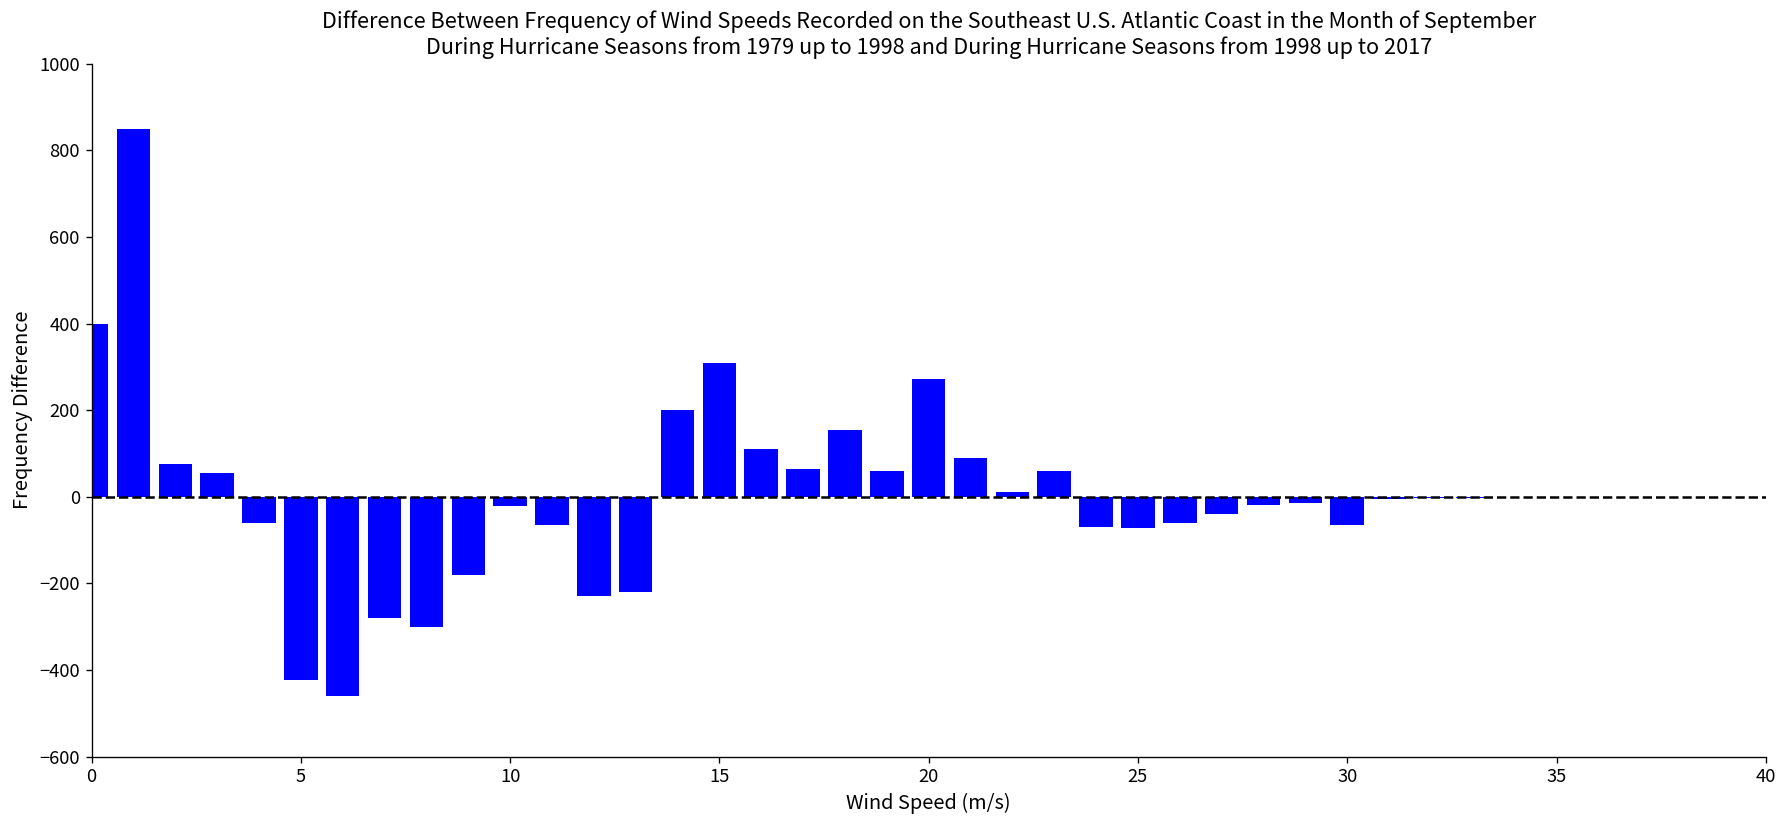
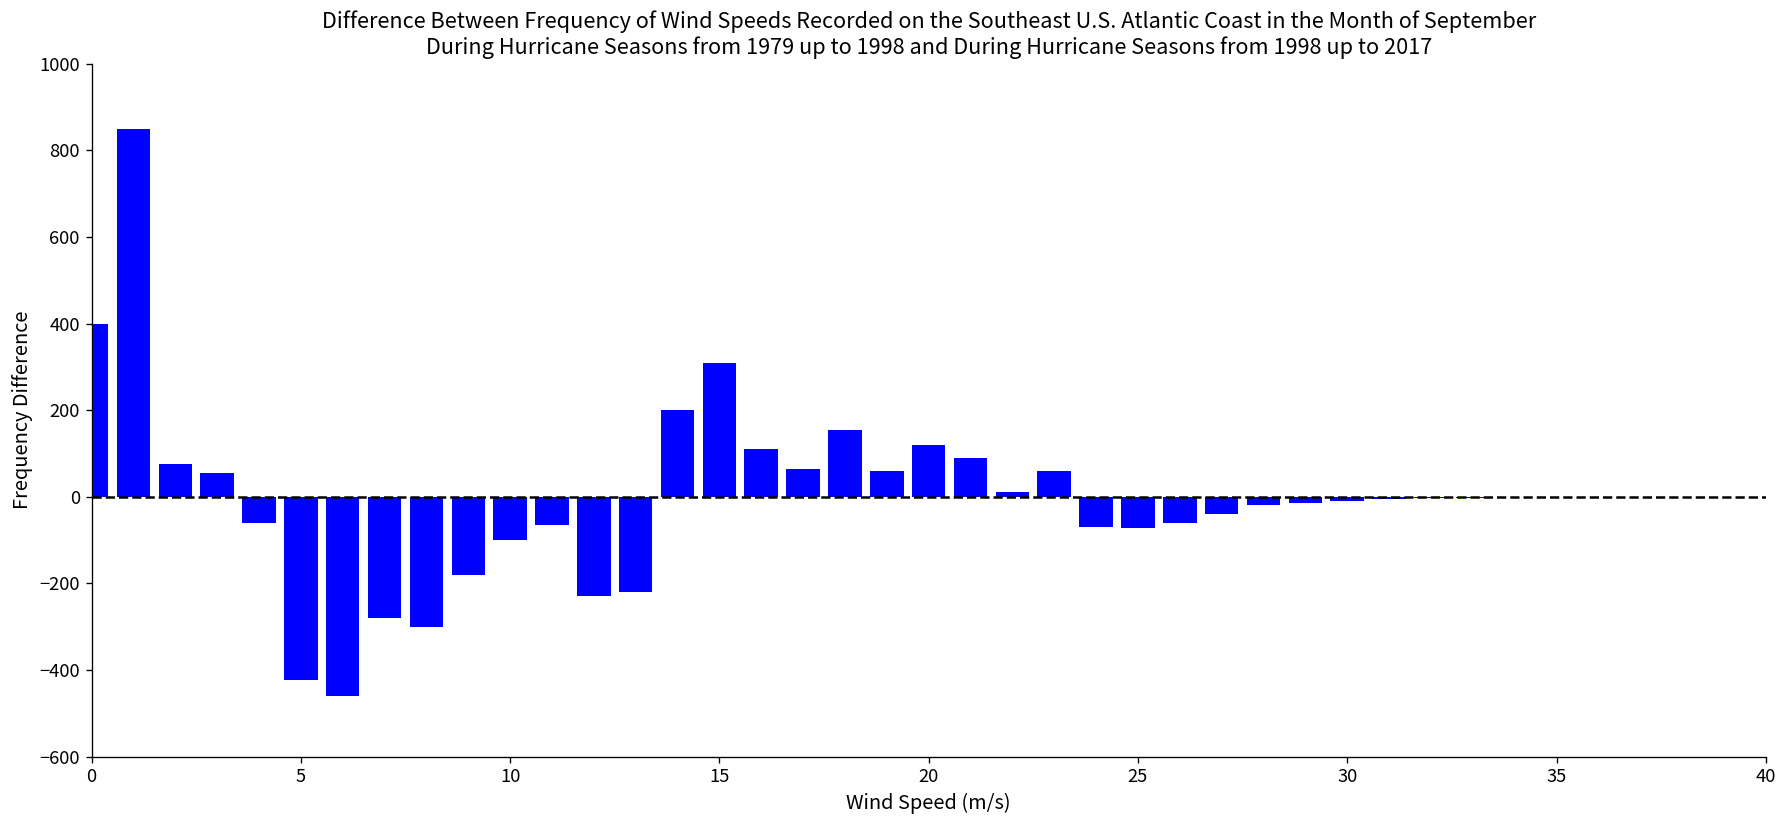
10: -20 -> -100
20: 270 -> 120
30: -60 -> -10
